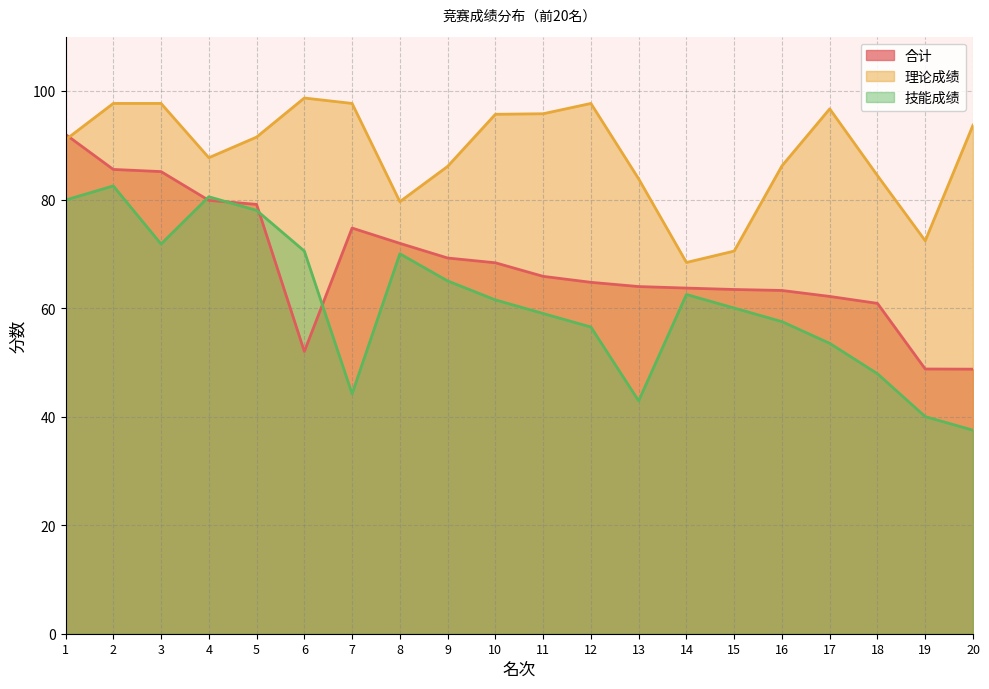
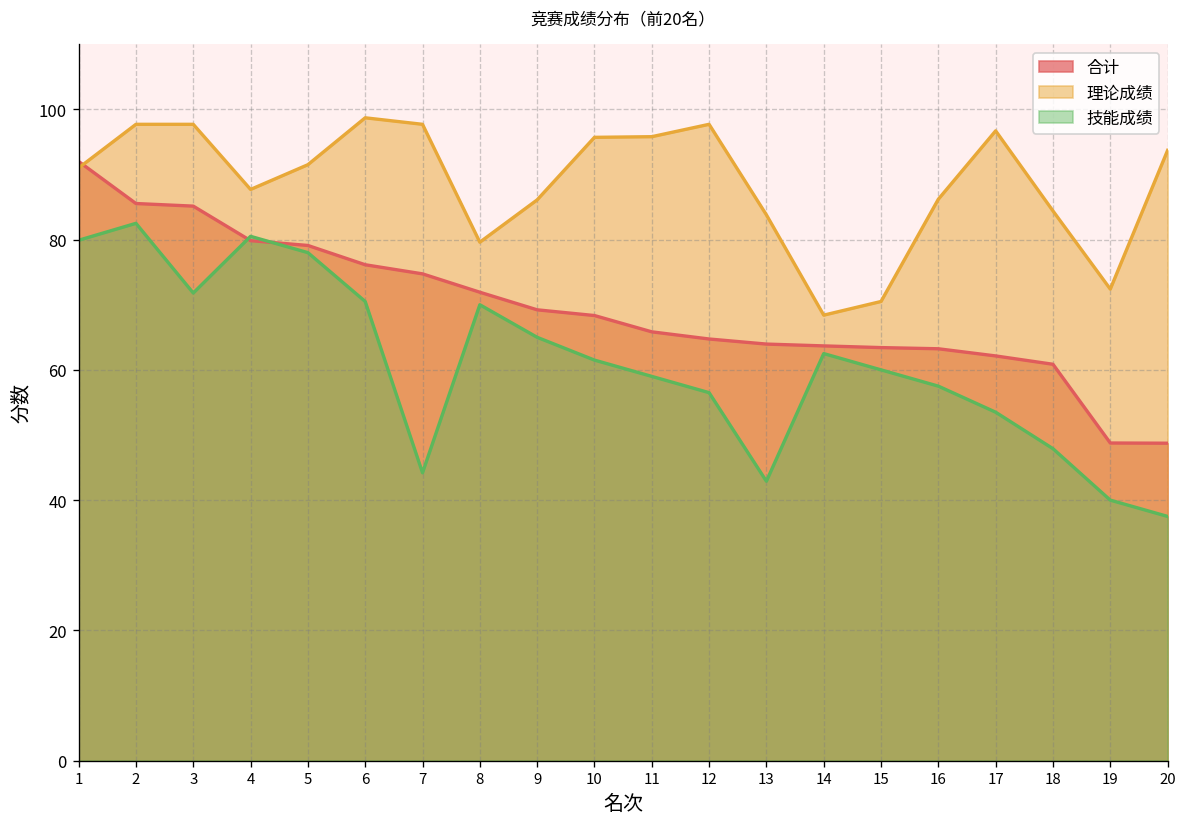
合计, 6: 52 -> 76
